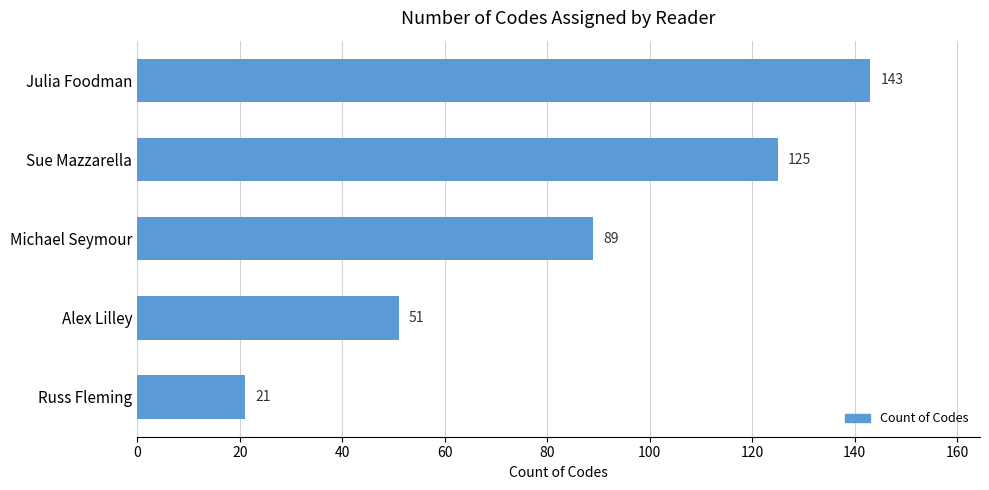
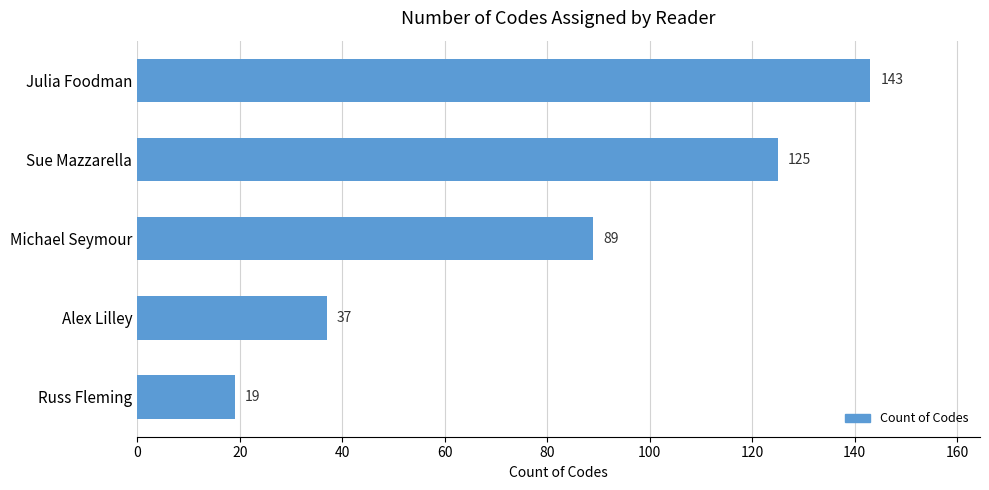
Alex Lilley: 51 -> 37
Russ Fleming: 21 -> 19
